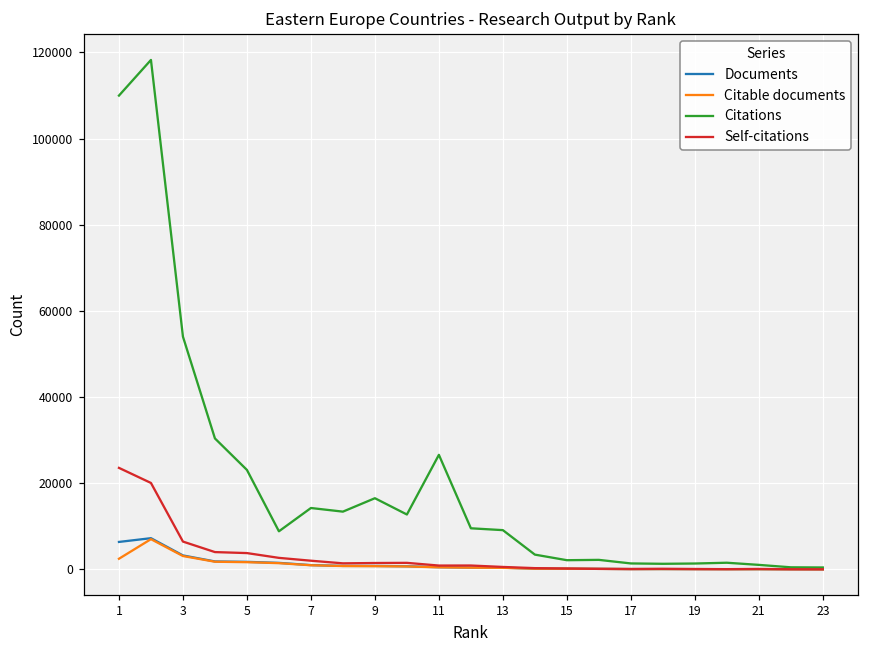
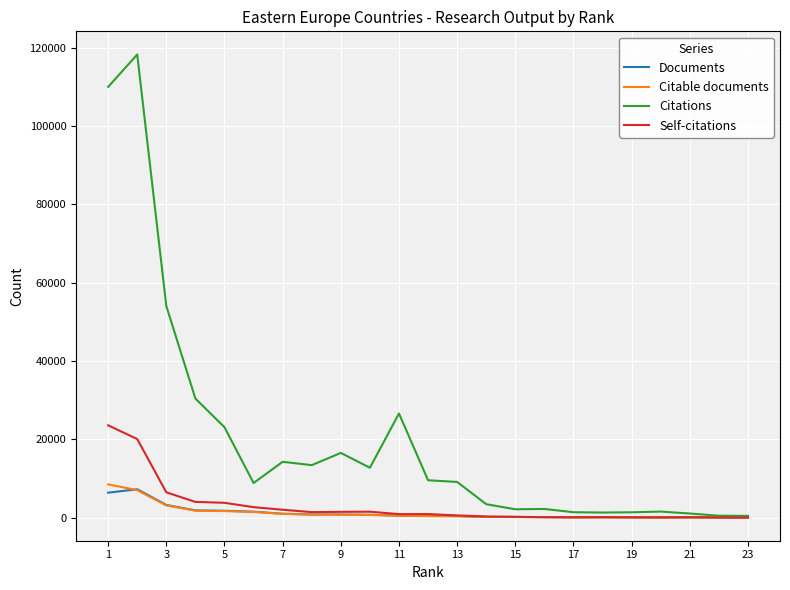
Citable documents, 1: 2000 -> 9000
